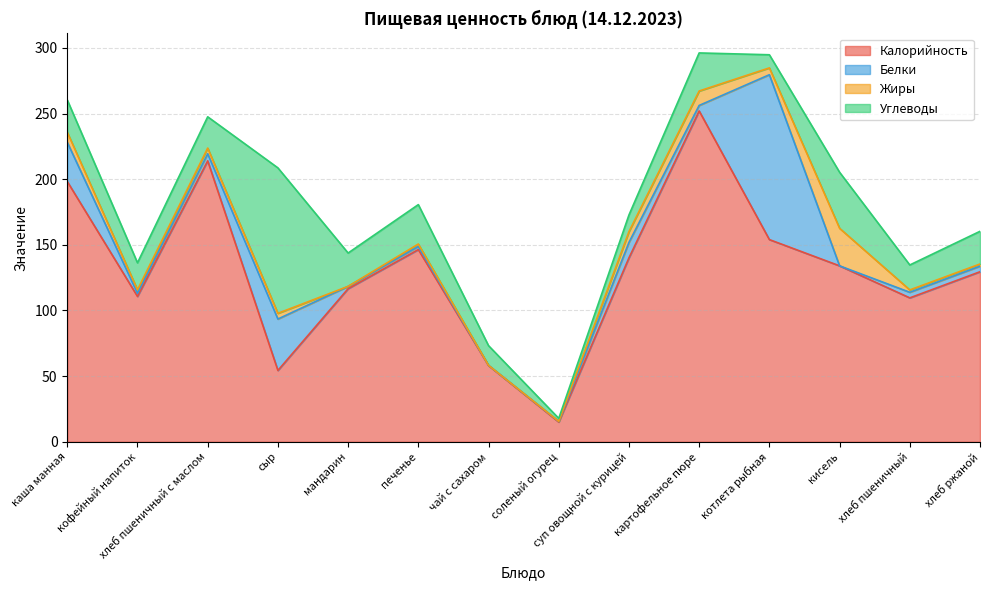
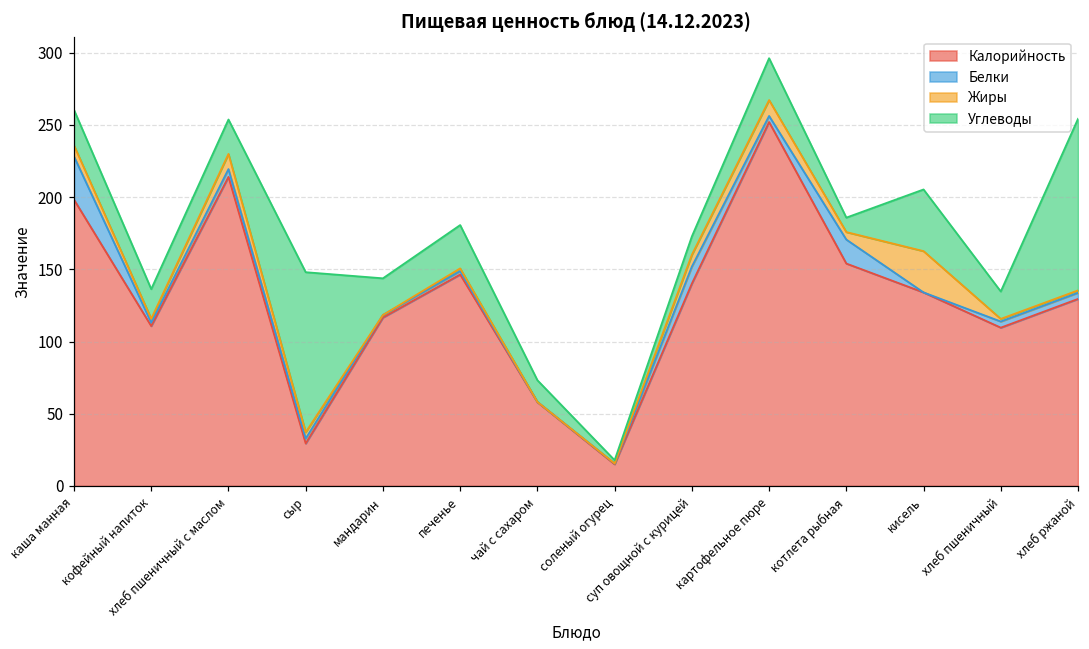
Жиры, хлеб пшеничный с маслом: 4 -> 11
Калорийность, сыр: 54 -> 29
Белки, сыр: 39 -> 3
Белки, котлета рыбная: 126 -> 17
Углеводы, хлеб ржаной: 25 -> 119
